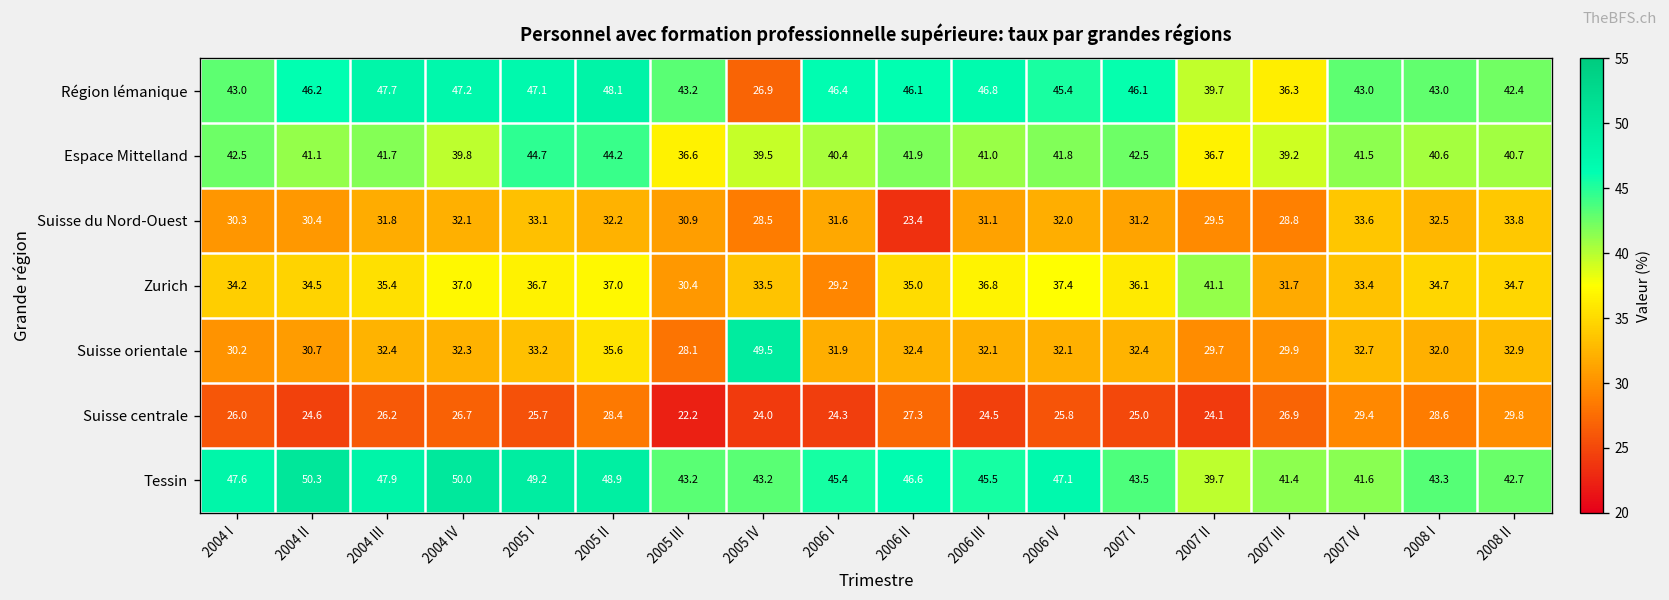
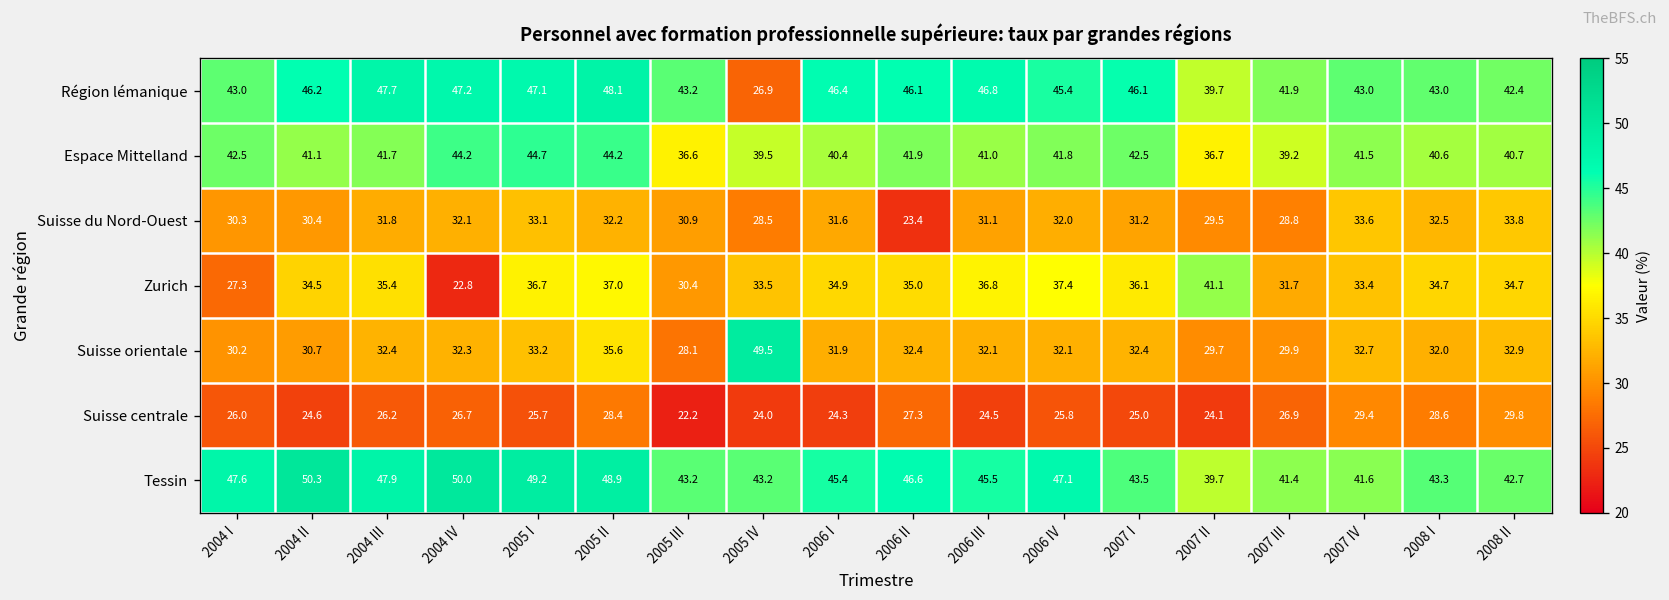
Région lémanique, 2007 III: 36.3 -> 41.9
Espace Mittelland, 2004 IV: 39.8 -> 44.2
Zurich, 2004 I: 34.2 -> 27.3
Zurich, 2004 IV: 37.0 -> 22.8
Zurich, 2006 I: 29.2 -> 34.9
